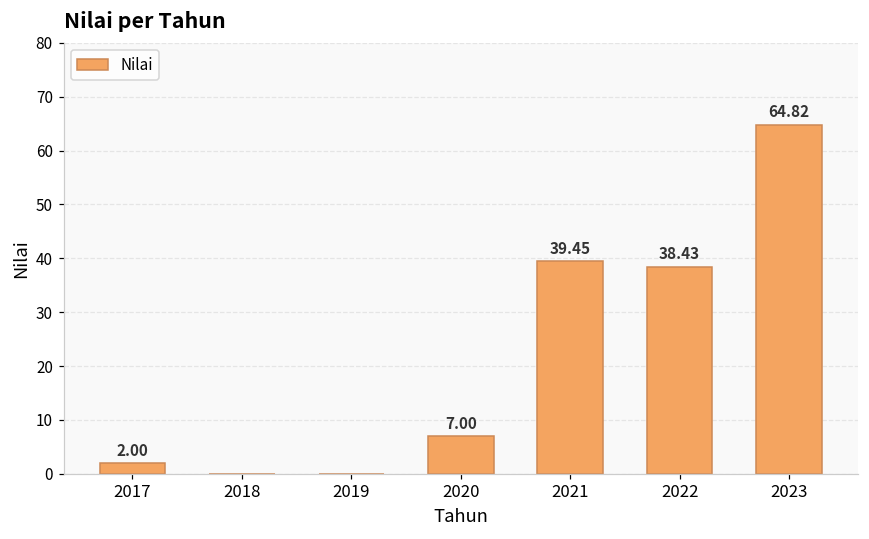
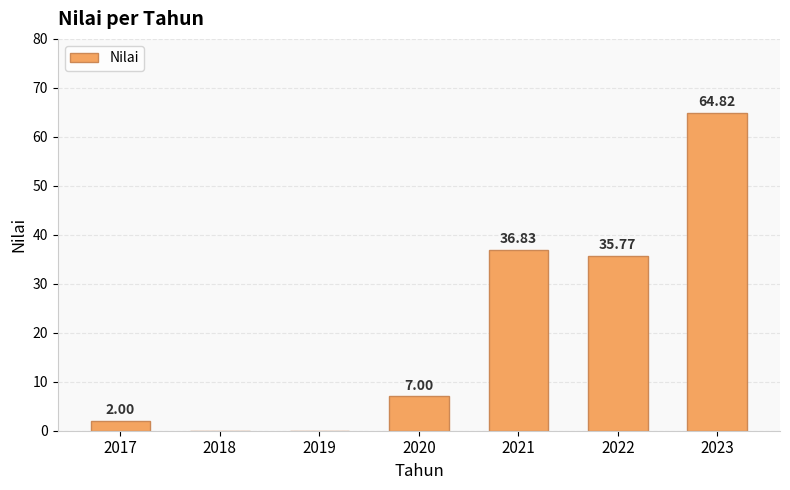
2021: 39.45 -> 36.83
2022: 38.43 -> 35.77
